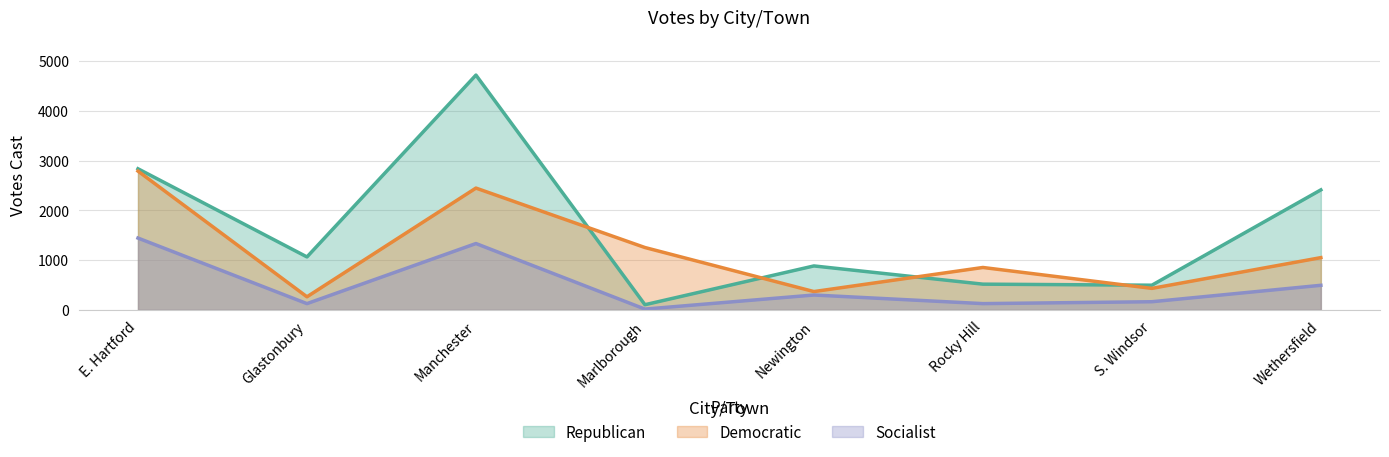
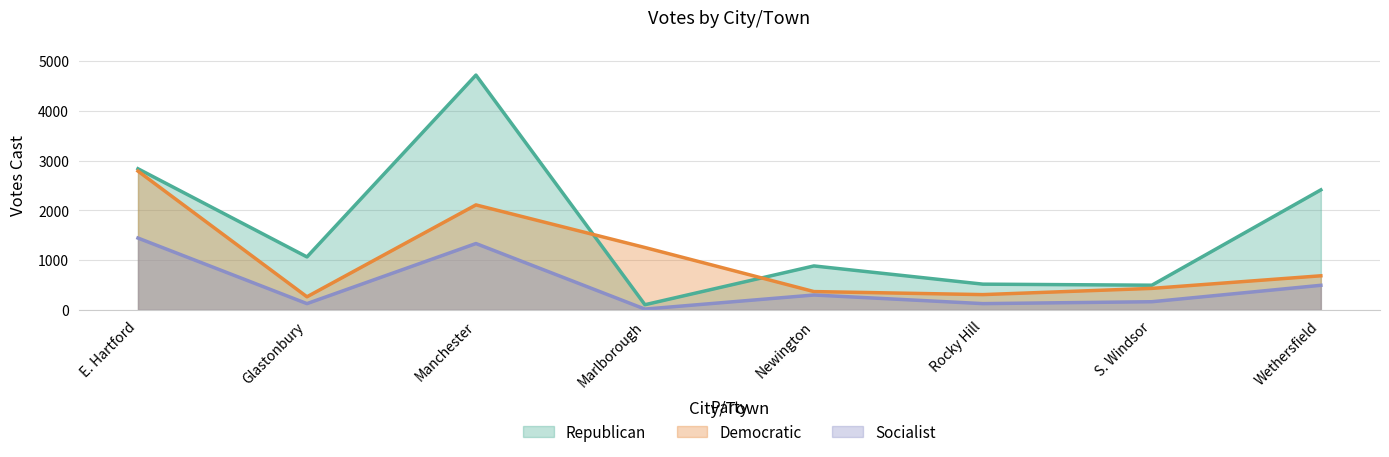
Democratic, Manchester: 2400 -> 2100
Democratic, Rocky Hill: 900 -> 300
Democratic, Wethersfield: 1100 -> 700
